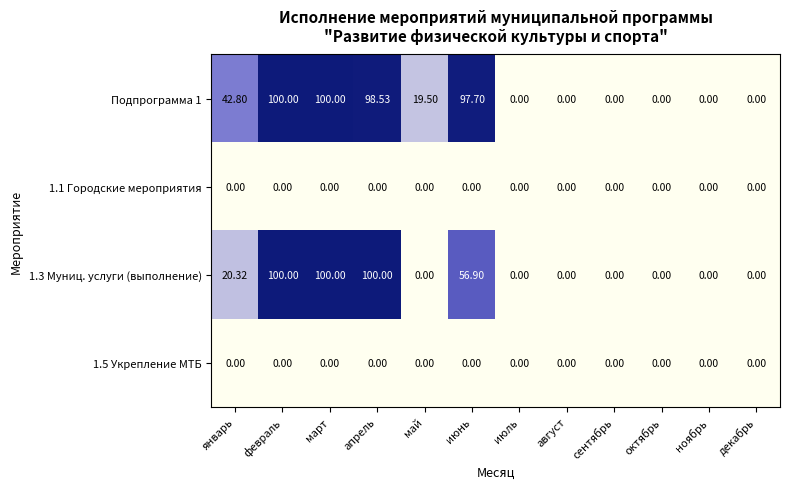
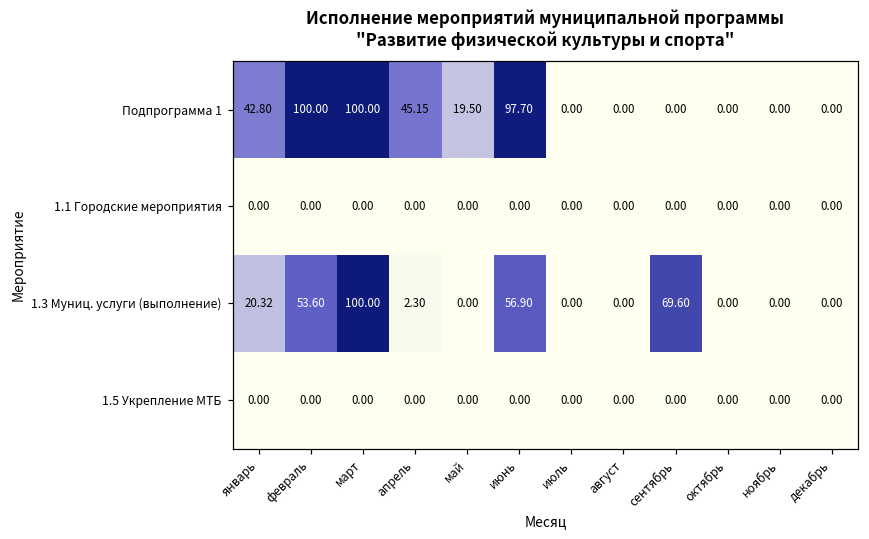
Подпрограмма 1, апрель: 98.53 -> 45.15
1.3 Муниц. услуги (выполнение), февраль: 100.00 -> 53.60
1.3 Муниц. услуги (выполнение), апрель: 100.00 -> 2.30
1.3 Муниц. услуги (выполнение), сентябрь: 0.00 -> 69.60
